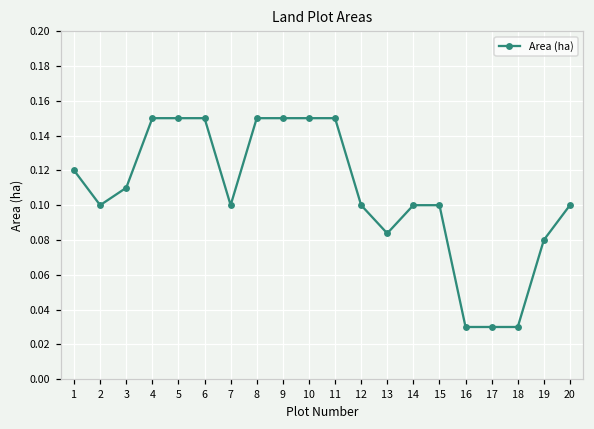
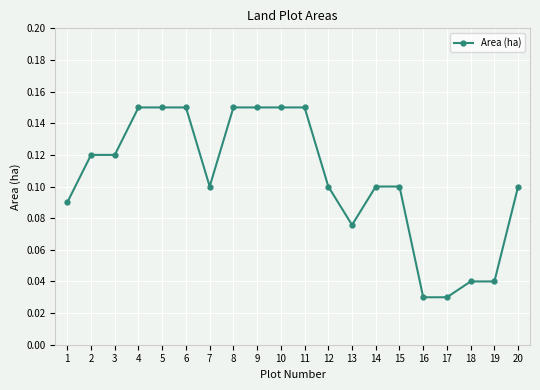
1: 0.12 -> 0.09
2: 0.10 -> 0.12
3: 0.11 -> 0.12
13: 0.084 -> 0.076
18: 0.03 -> 0.04
19: 0.08 -> 0.04
